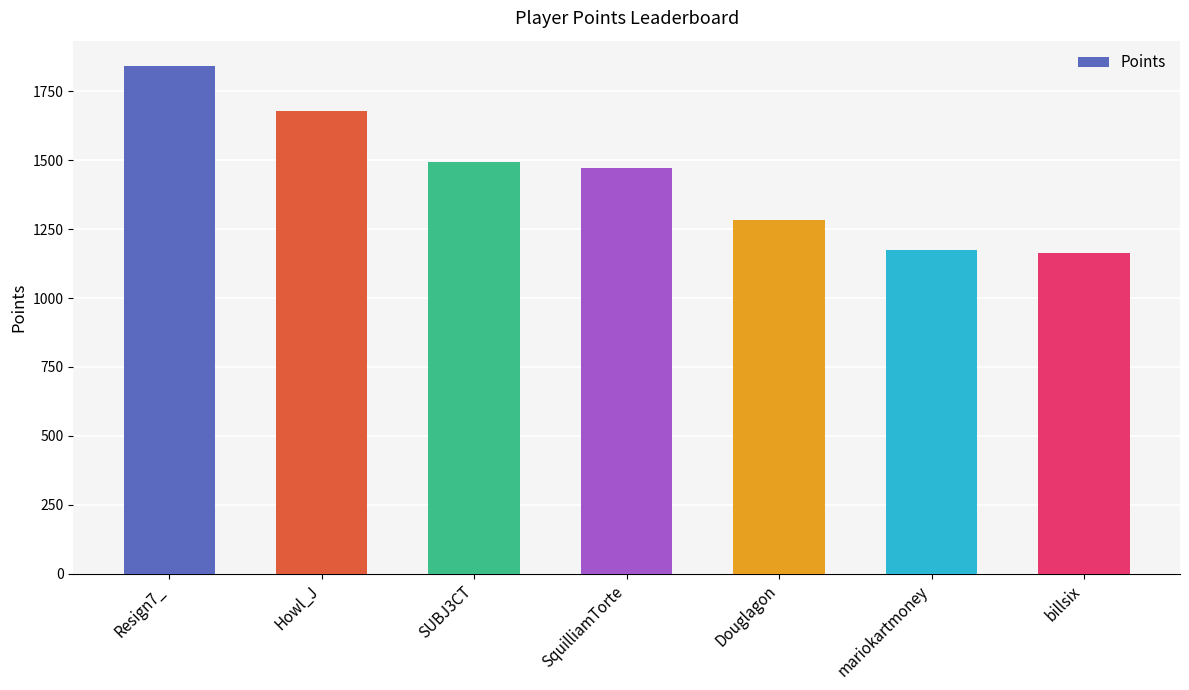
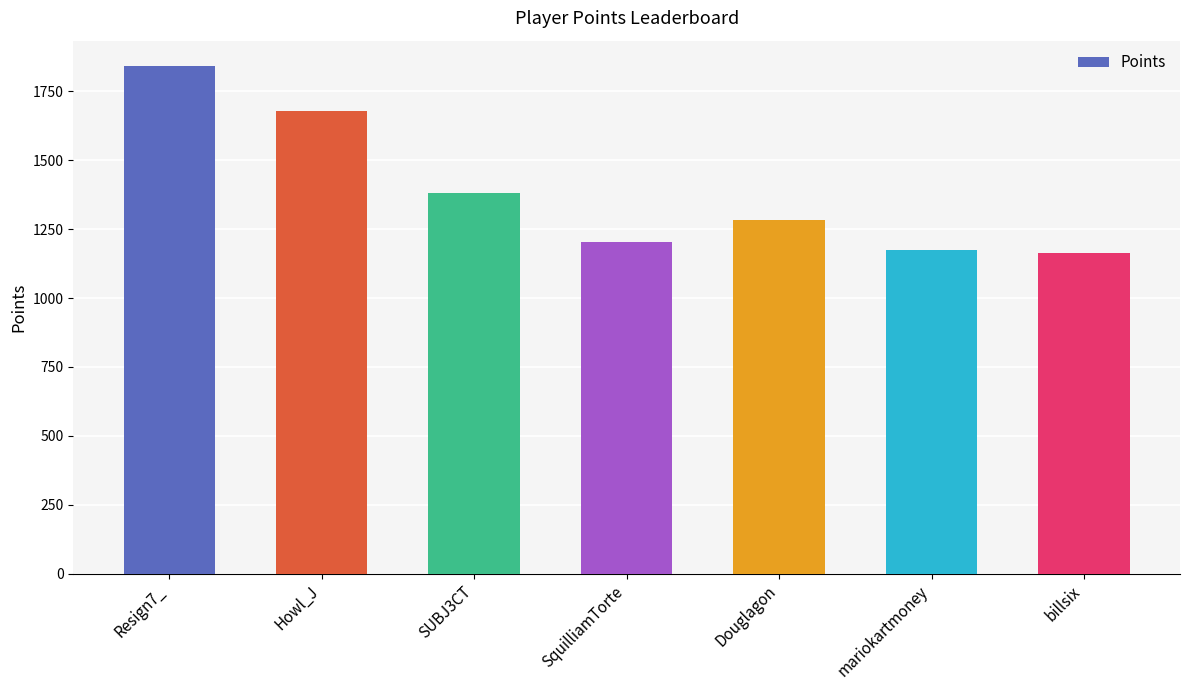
SUBJ3CT: 1490 -> 1380
SquilliamTorte: 1470 -> 1200
